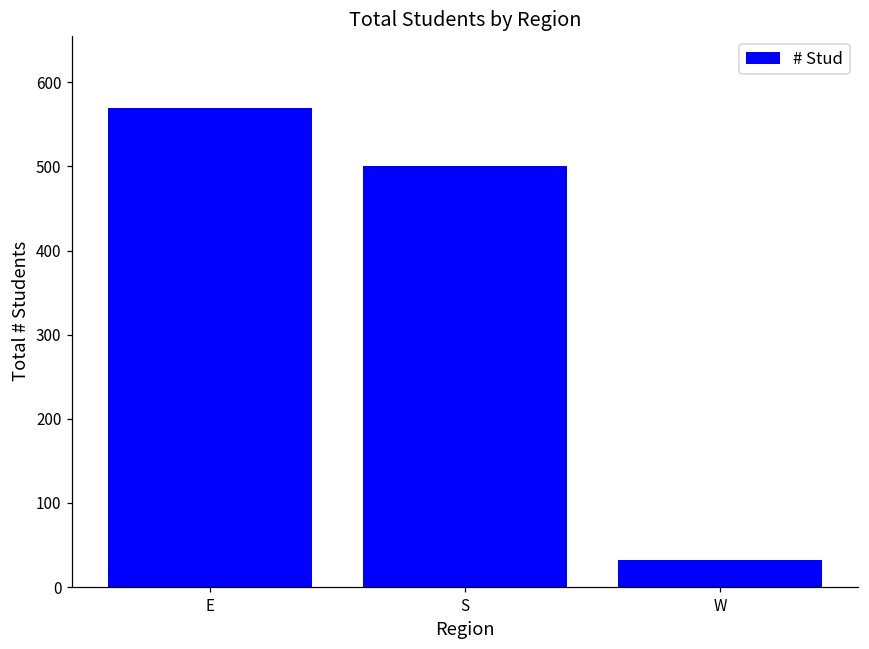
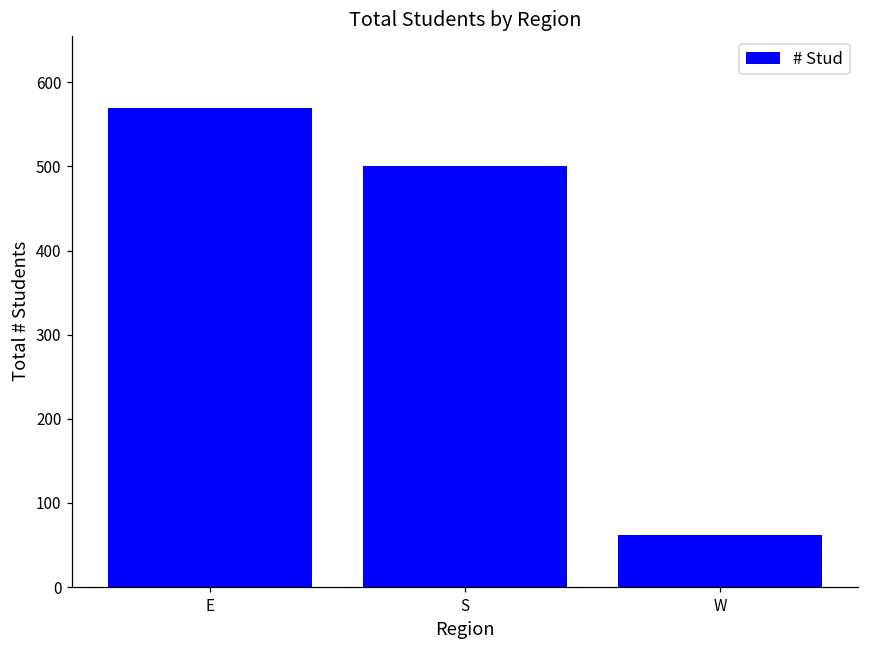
W: 30 -> 60
